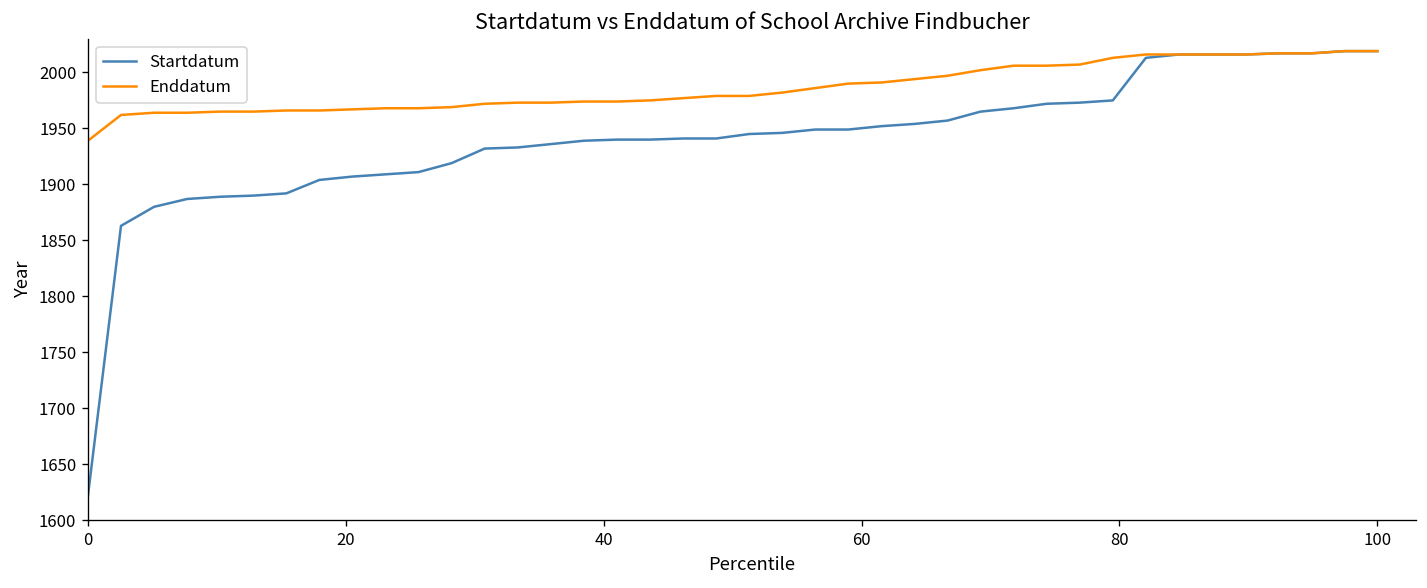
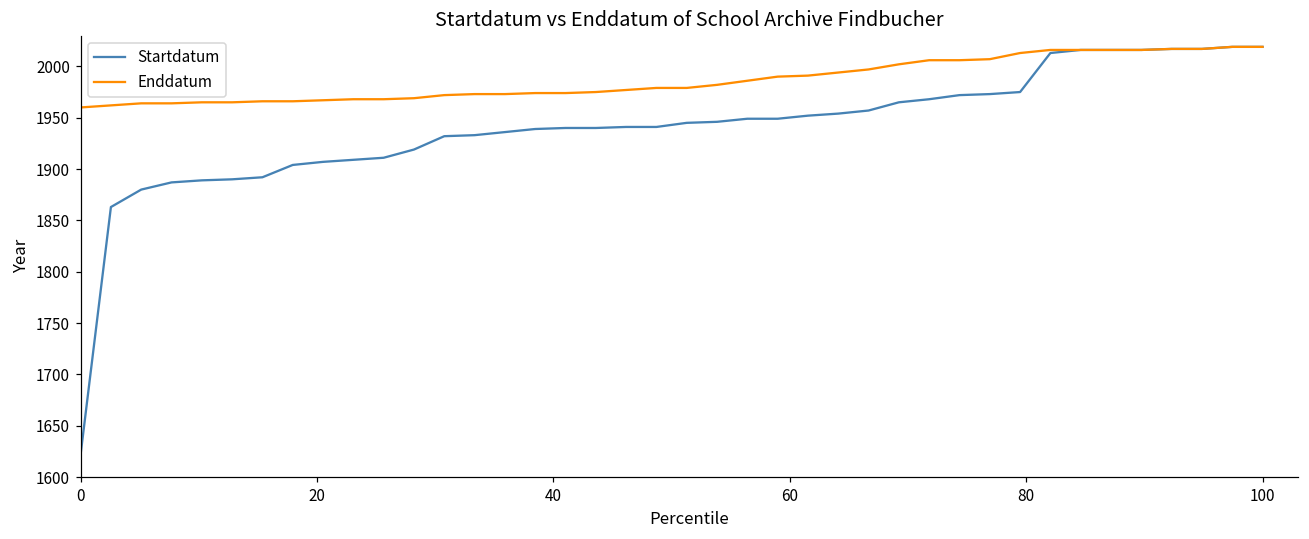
Enddatum, 0: 1940 -> 1960
